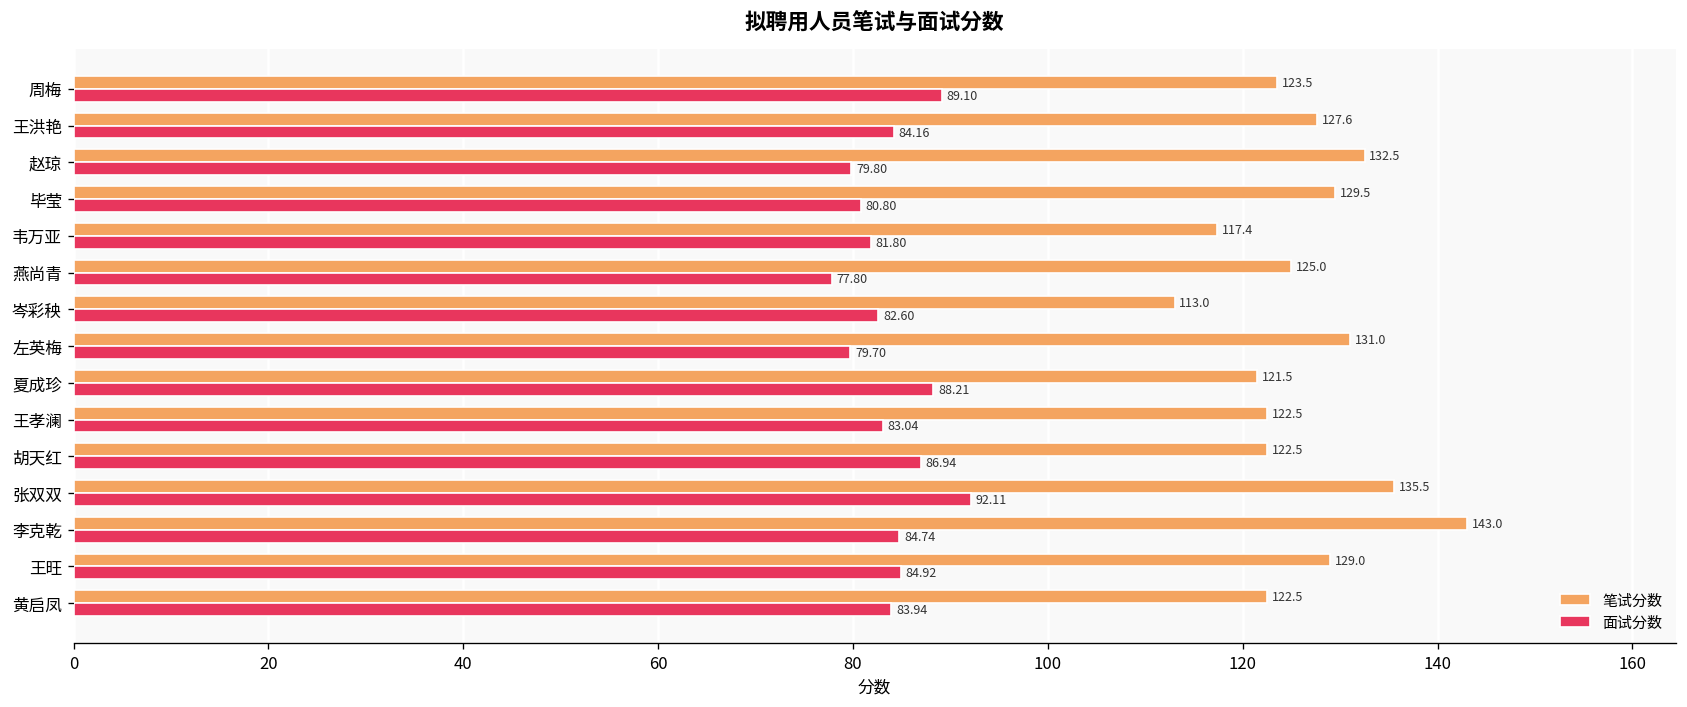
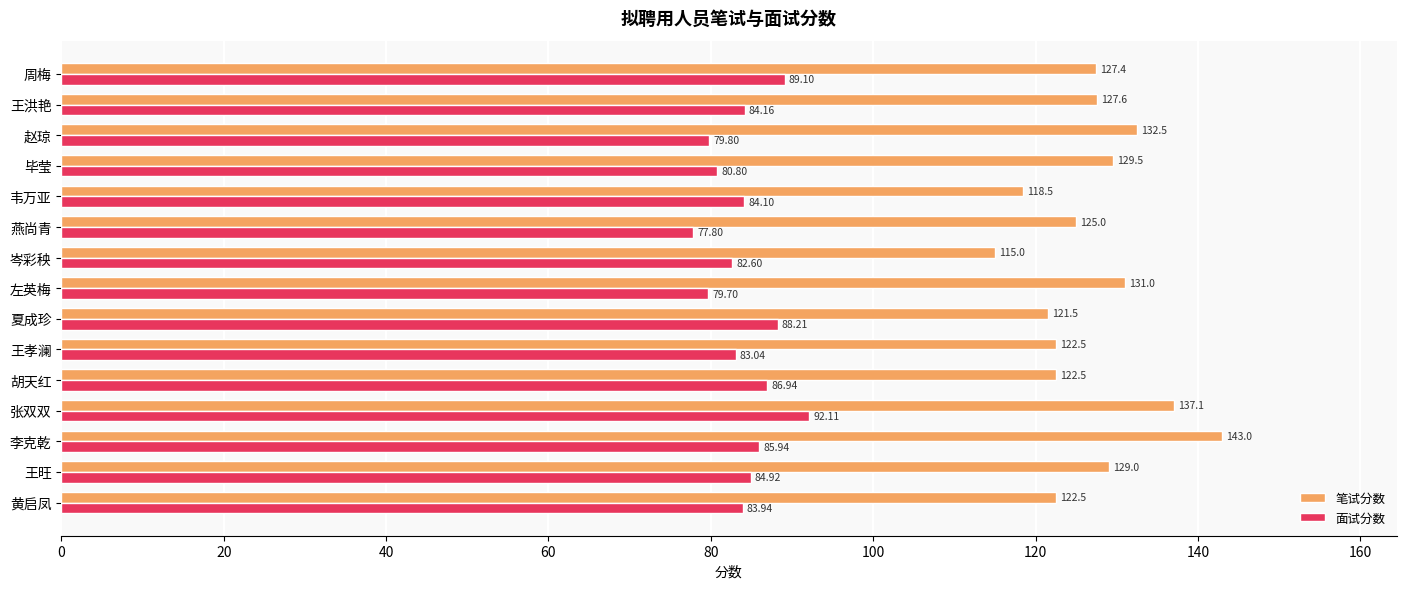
笔试分数, 周梅: 123.5 -> 127.4
笔试分数, 韦万亚: 117.4 -> 118.5
面试分数, 韦万亚: 81.80 -> 84.10
笔试分数, 岑彩秧: 113.0 -> 115.0
笔试分数, 张双双: 135.5 -> 137.1
面试分数, 李克乾: 84.74 -> 85.94
